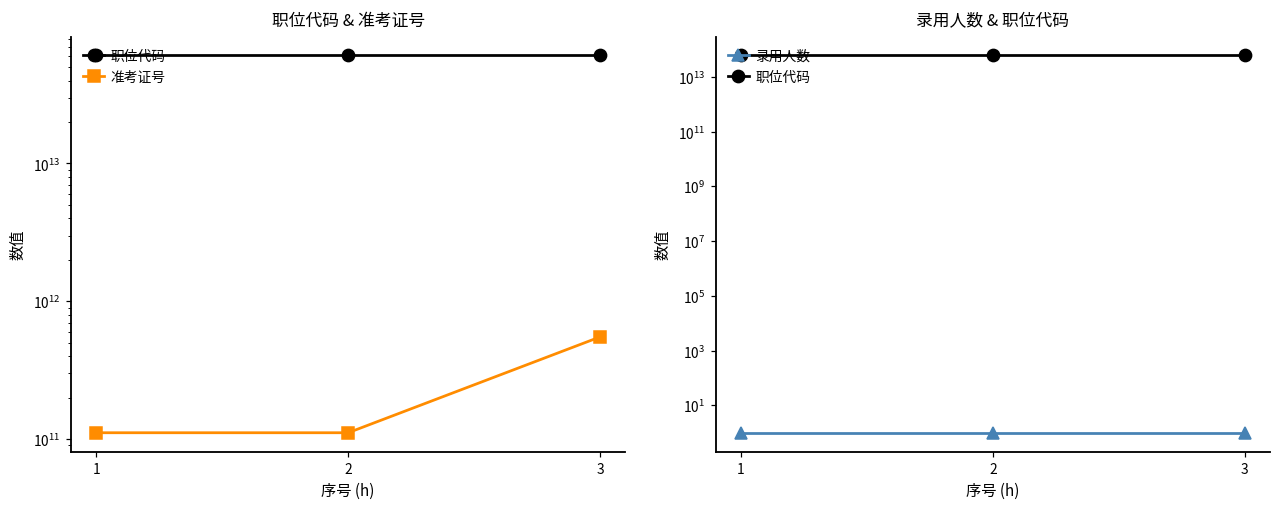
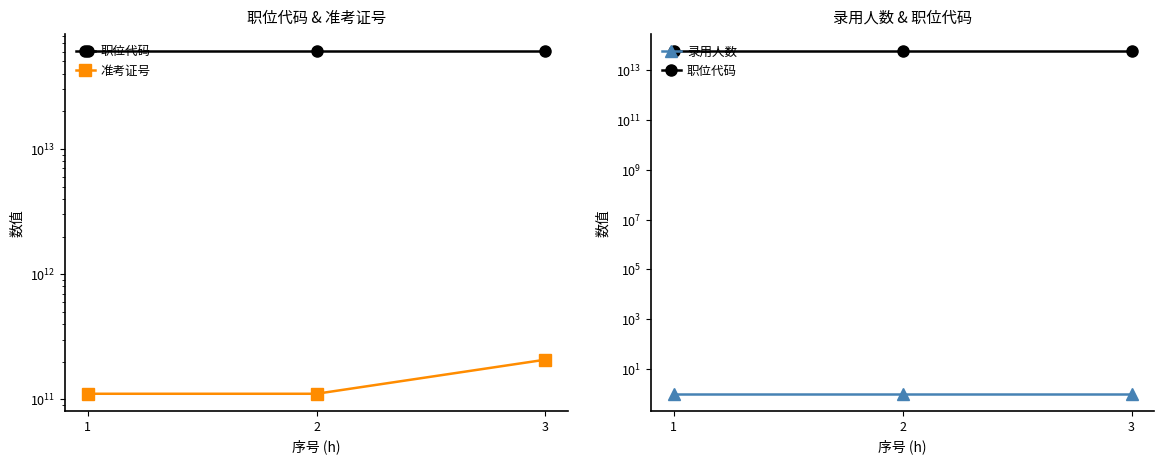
职位代码 & 准考证号, 准考证号, 3: 600000000000 -> 210000000000
